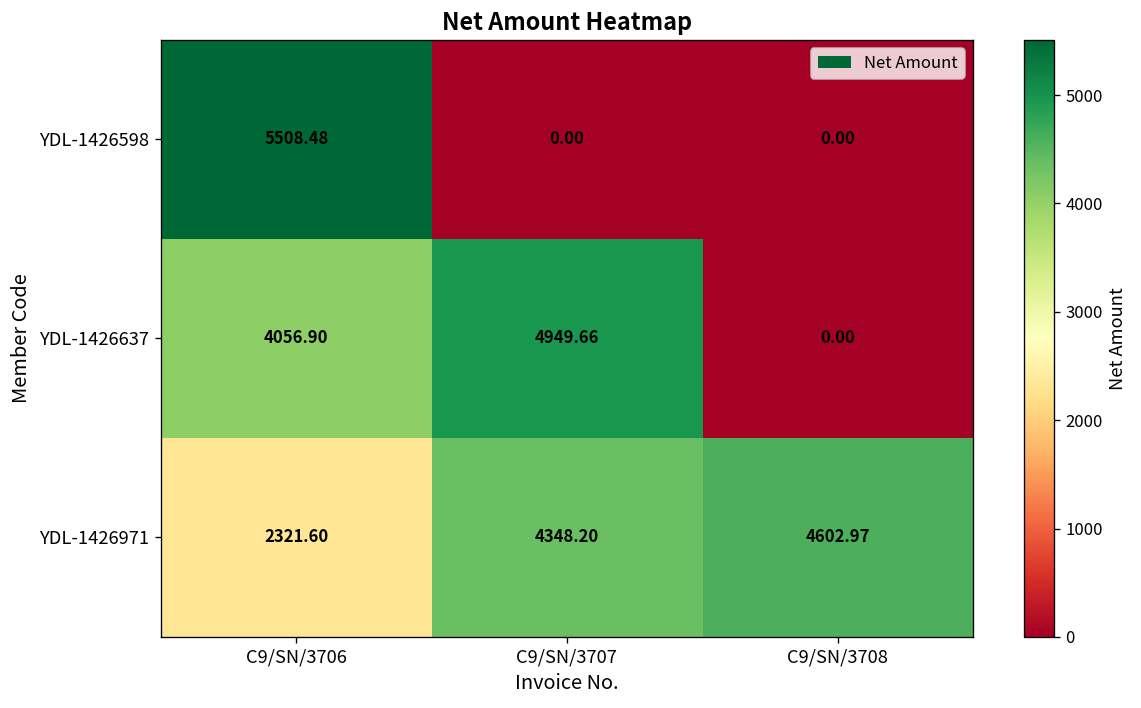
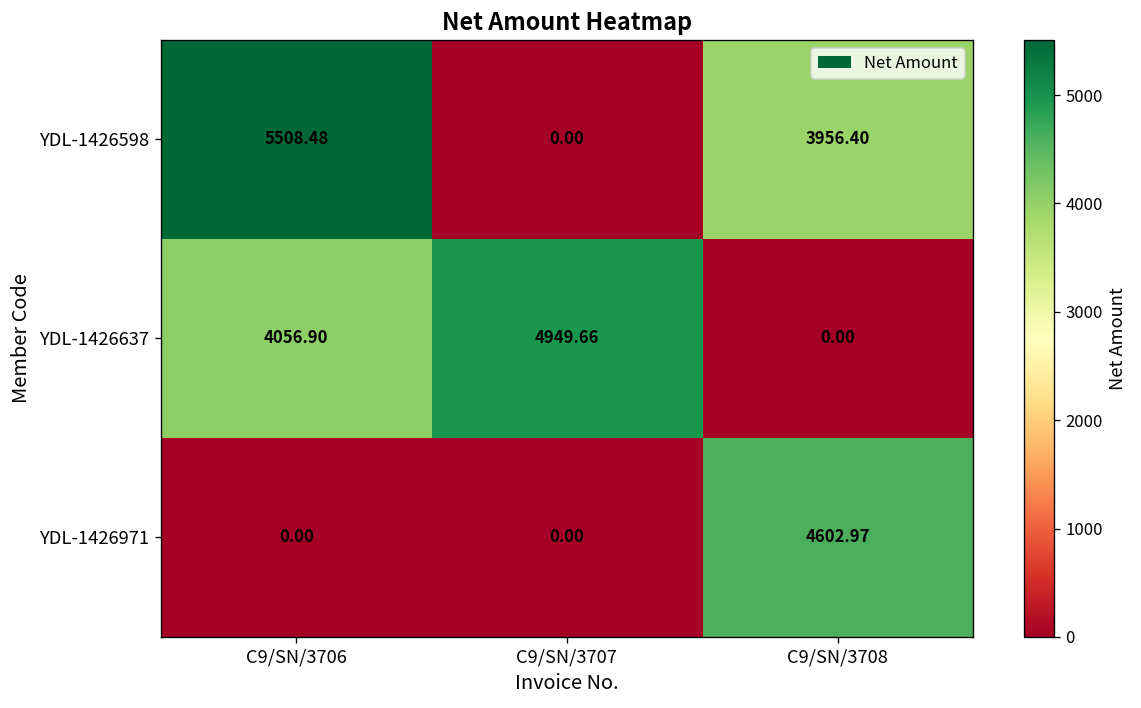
YDL-1426598, C9/SN/3708: 0.00 -> 3956.40
YDL-1426971, C9/SN/3706: 2321.60 -> 0.00
YDL-1426971, C9/SN/3707: 4348.20 -> 0.00
